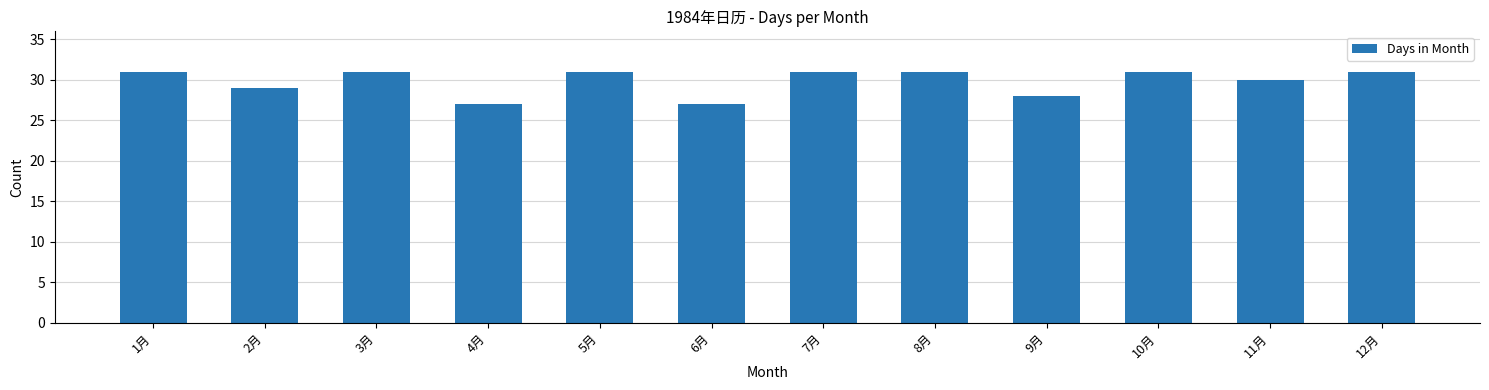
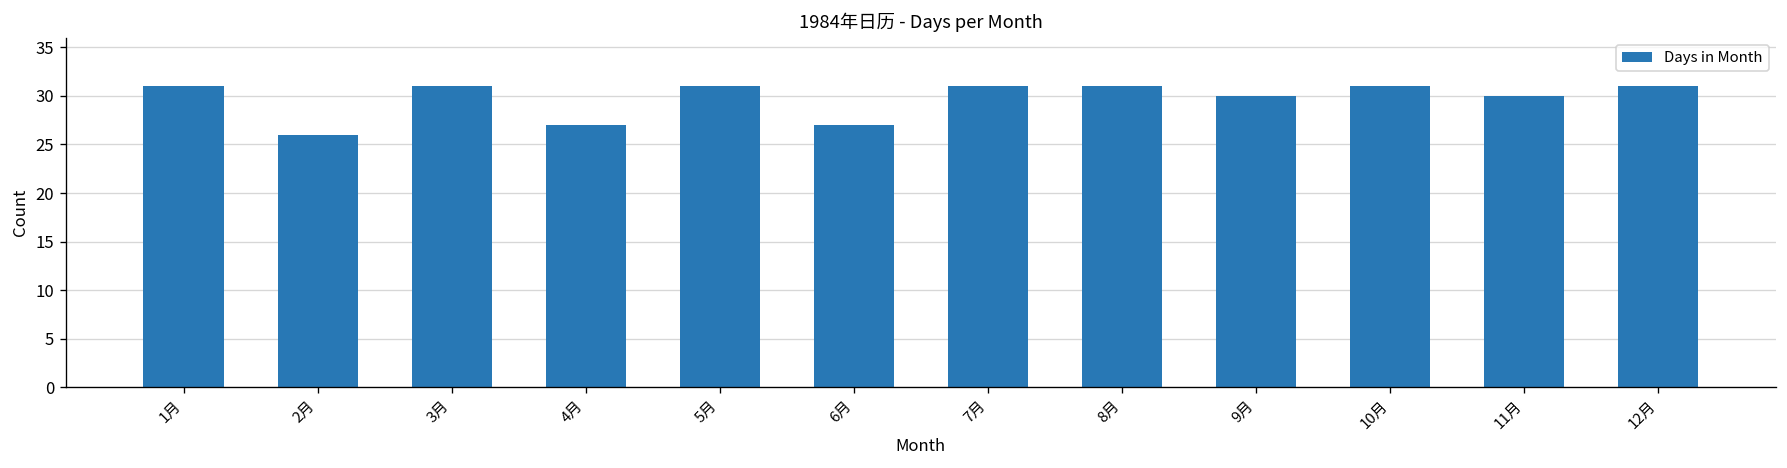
2月: 29 -> 26
9月: 28 -> 30
